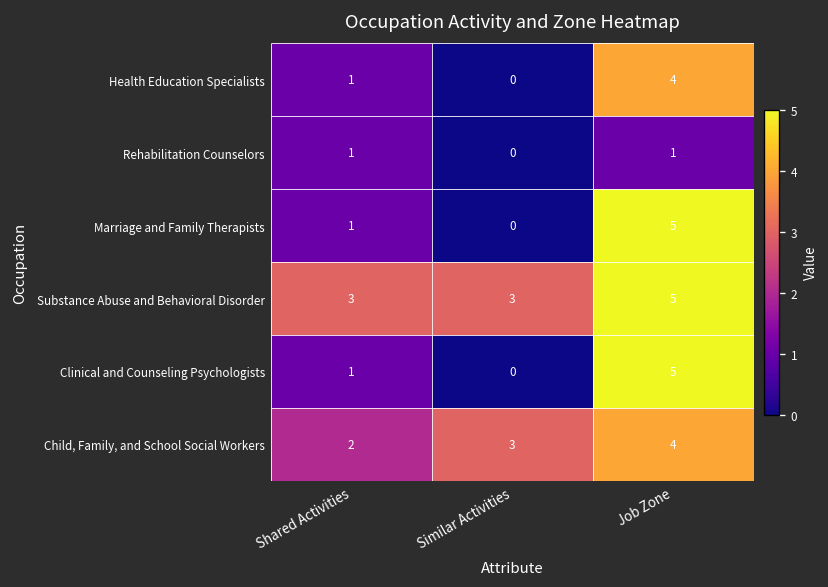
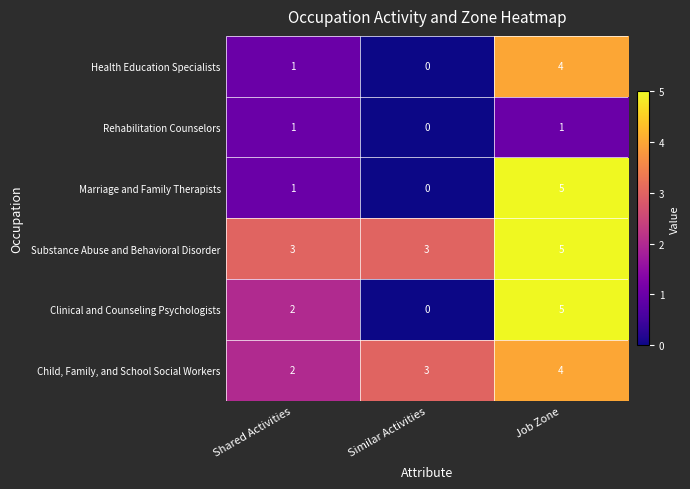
Clinical and Counseling Psychologists, Shared Activities: 1 -> 2
